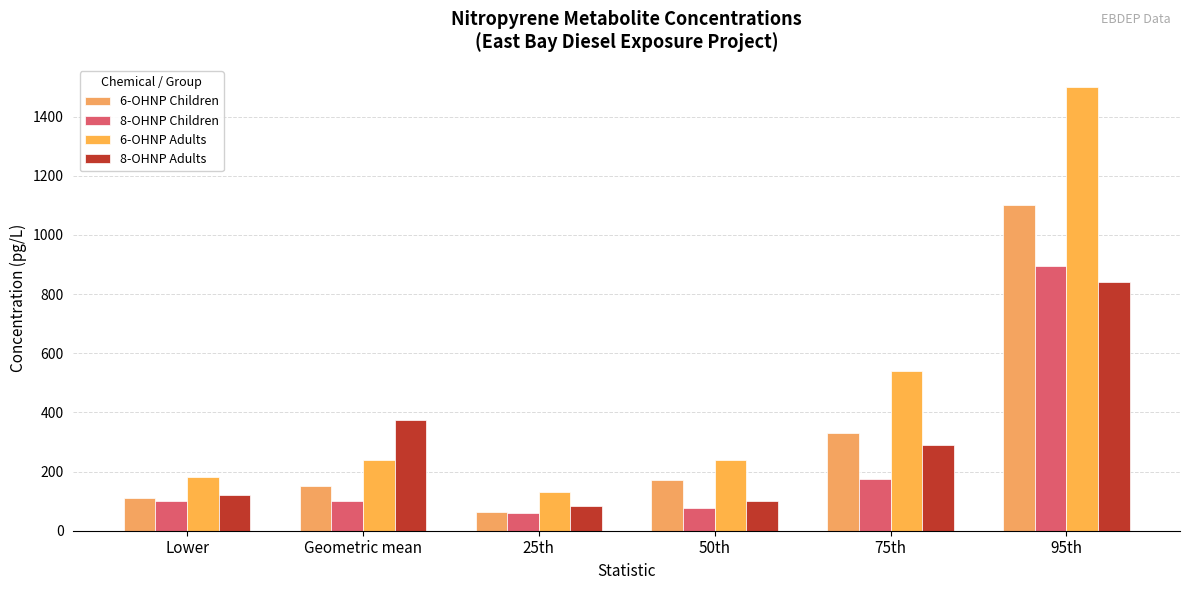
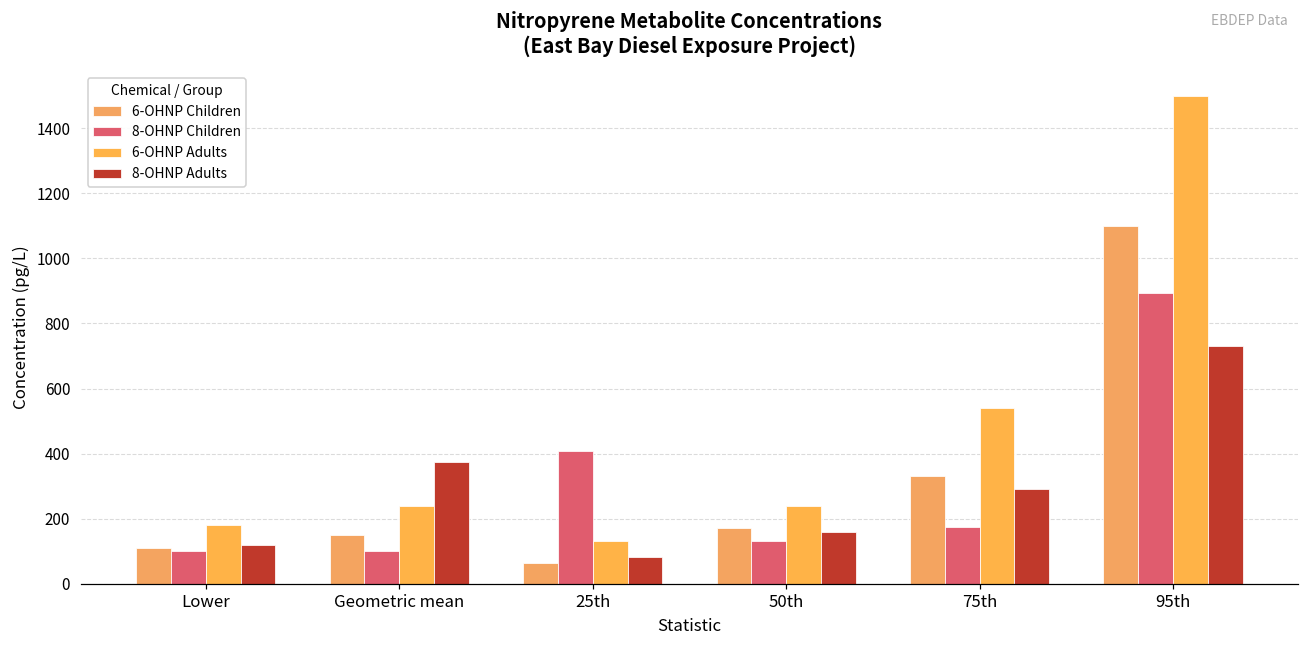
8-OHNP Children, 25th: 60 -> 410
8-OHNP Children, 50th: 80 -> 130
8-OHNP Adults, 50th: 100 -> 160
8-OHNP Adults, 95th: 840 -> 730
